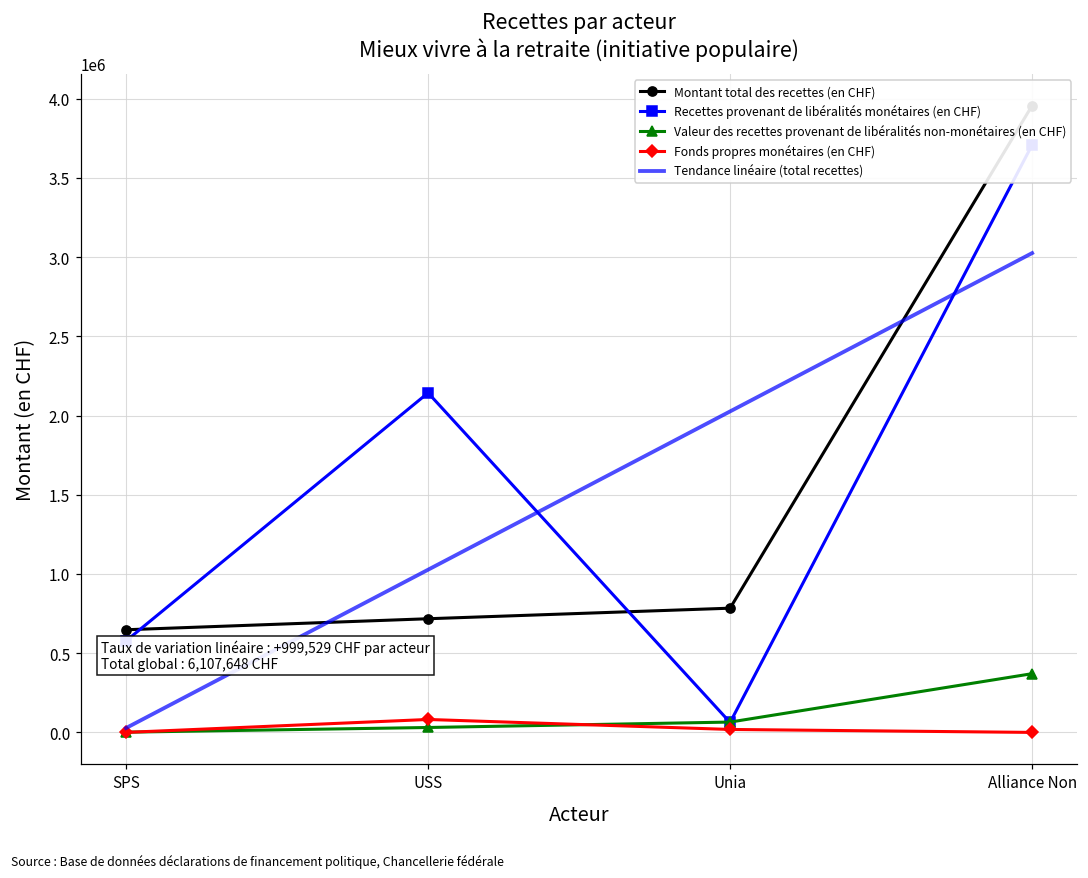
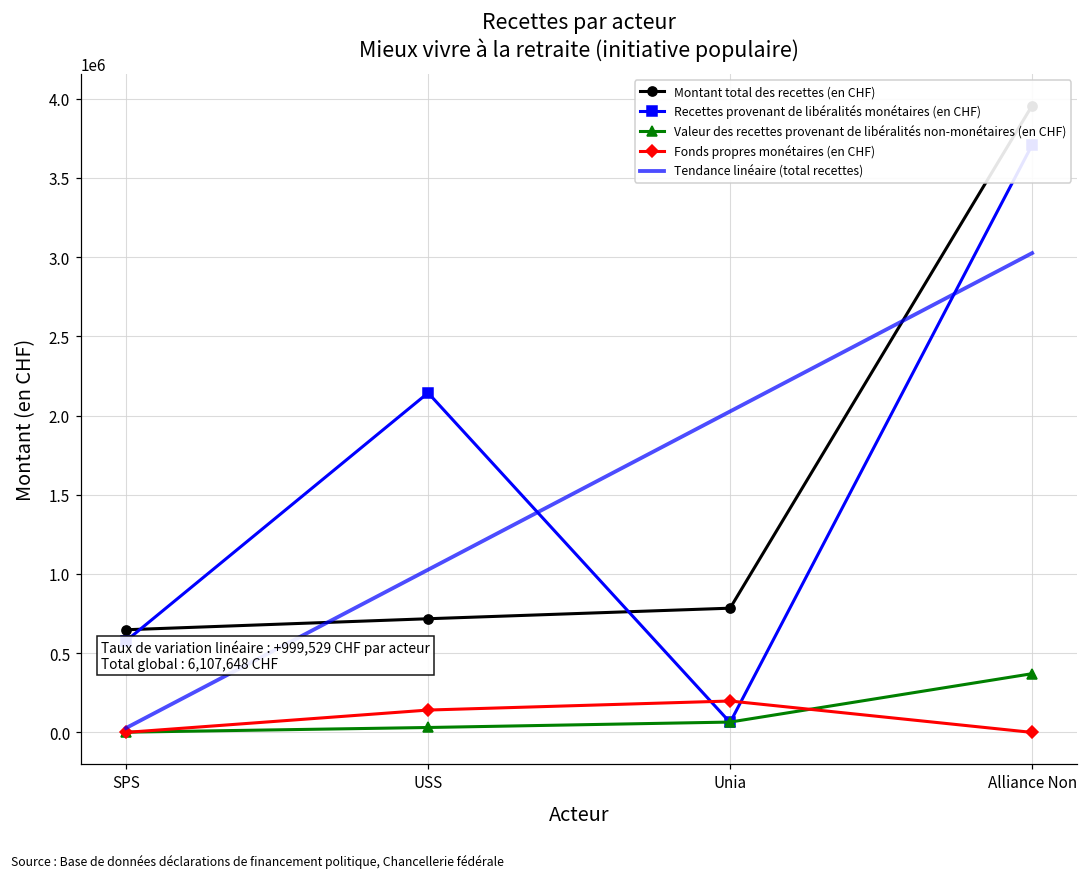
Fonds propres monétaires (en CHF), USS: 80000 -> 140000
Fonds propres monétaires (en CHF), Unia: 20000 -> 200000
